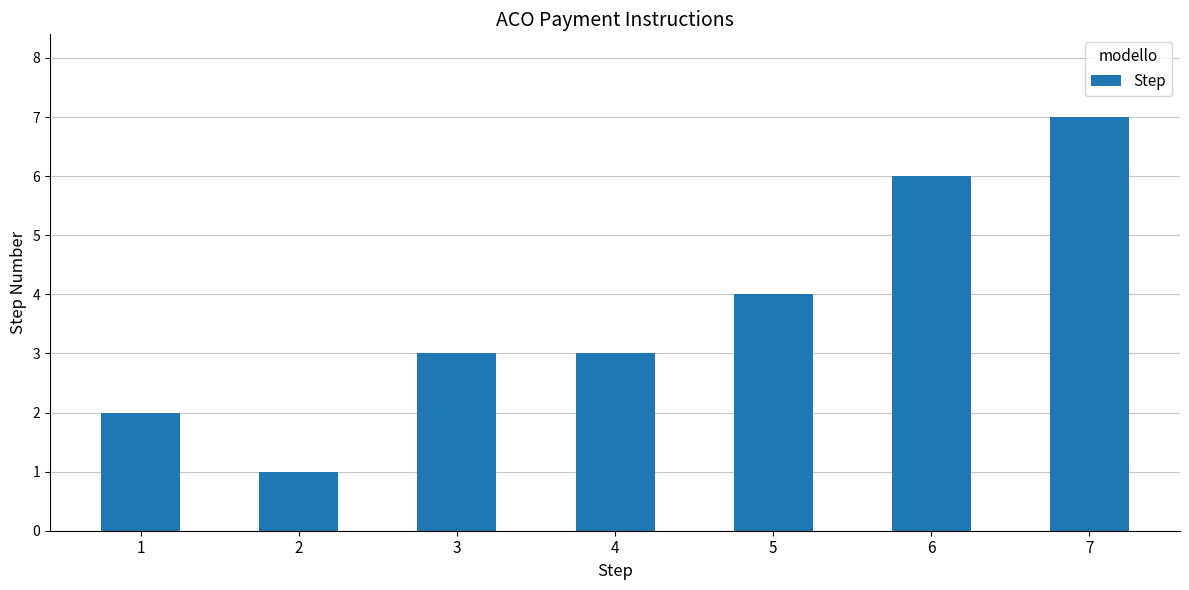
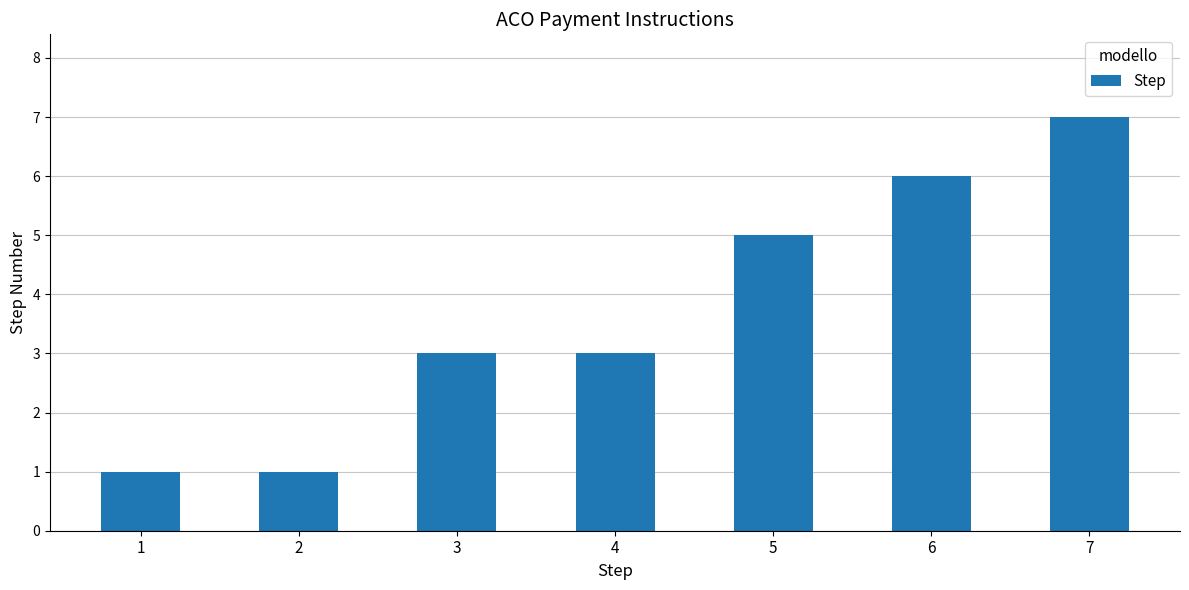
1: 2 -> 1
5: 4 -> 5
